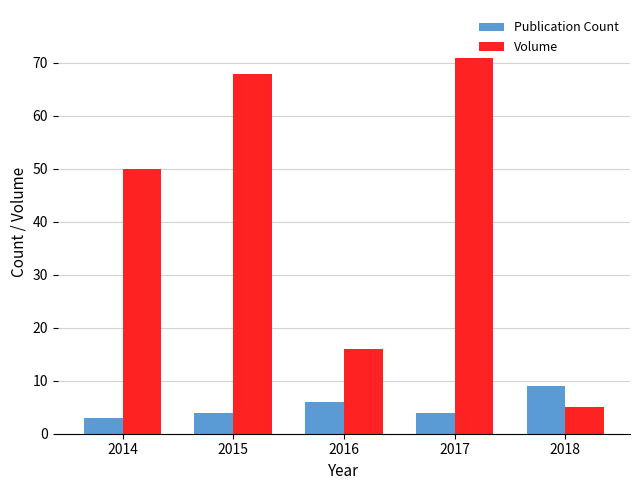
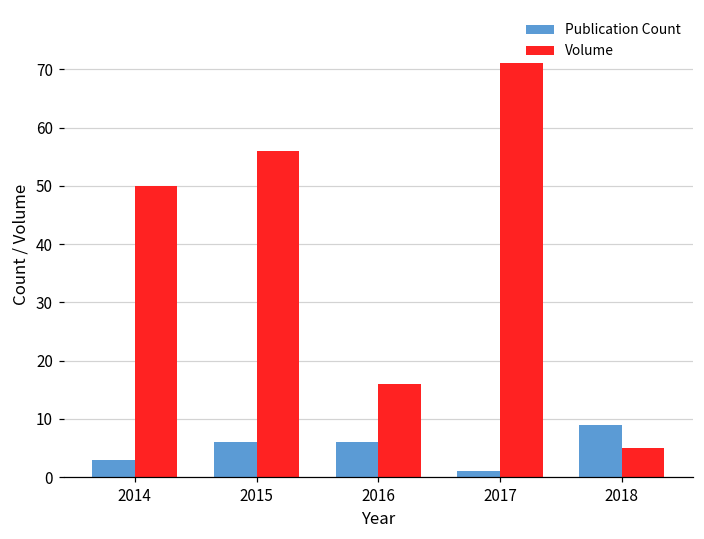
Publication Count, 2015: 4 -> 6
Volume, 2015: 68 -> 56
Publication Count, 2017: 4 -> 1
